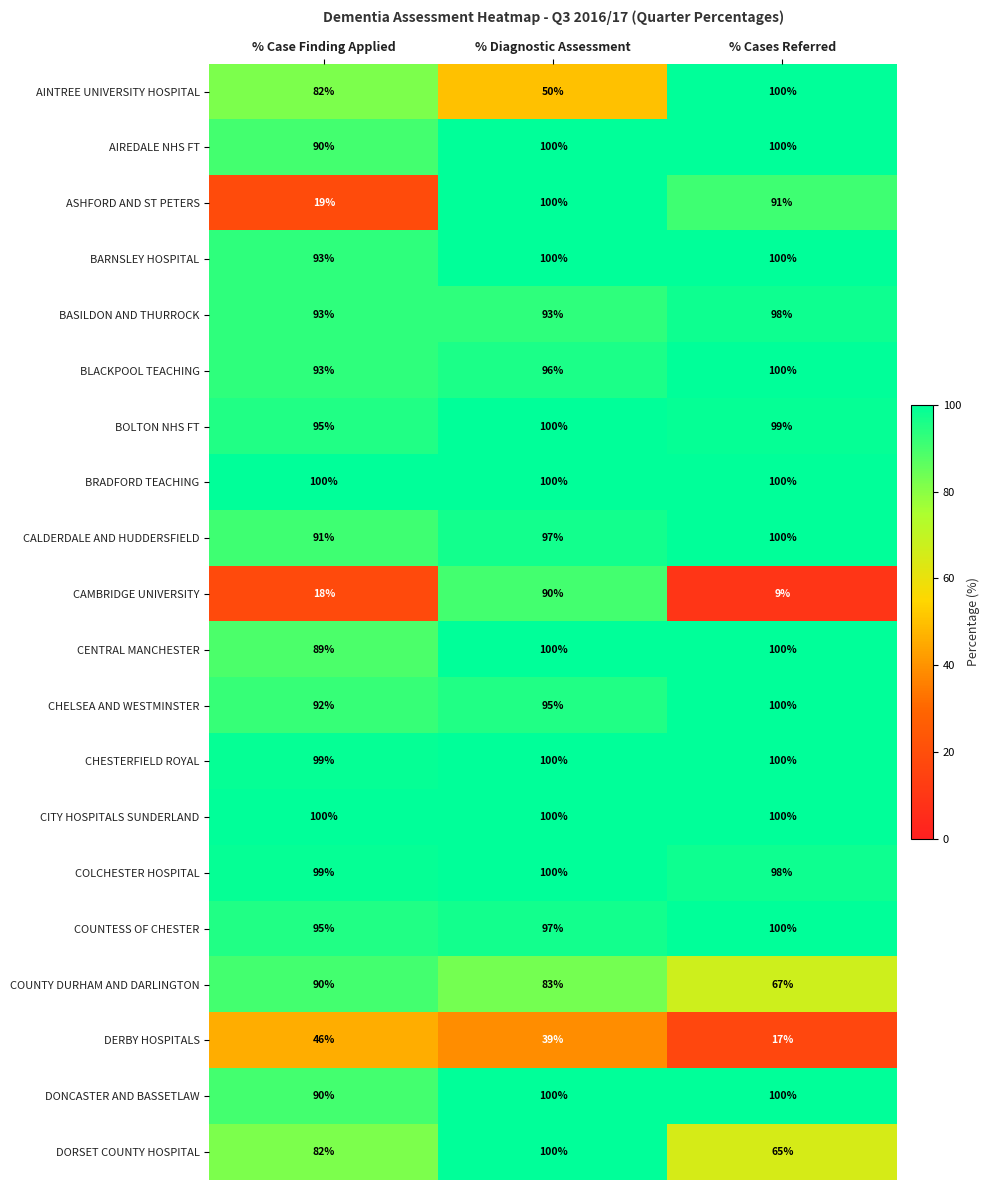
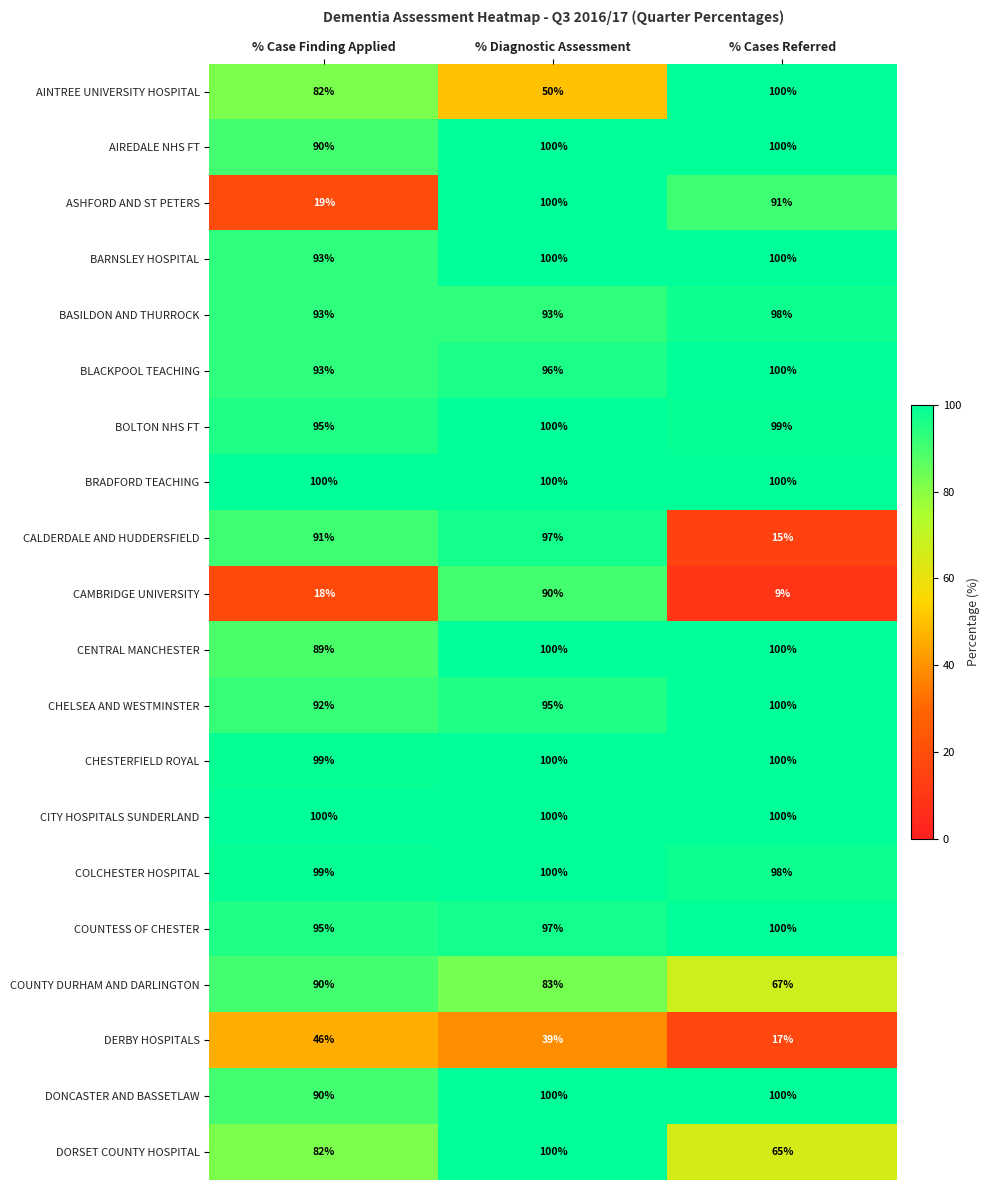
CALDERDALE AND HUDDERSFIELD, % Cases Referred: 100% -> 15%
